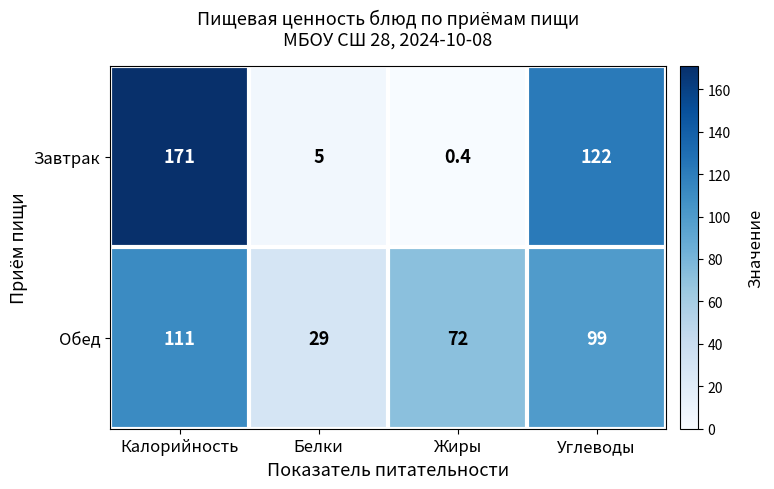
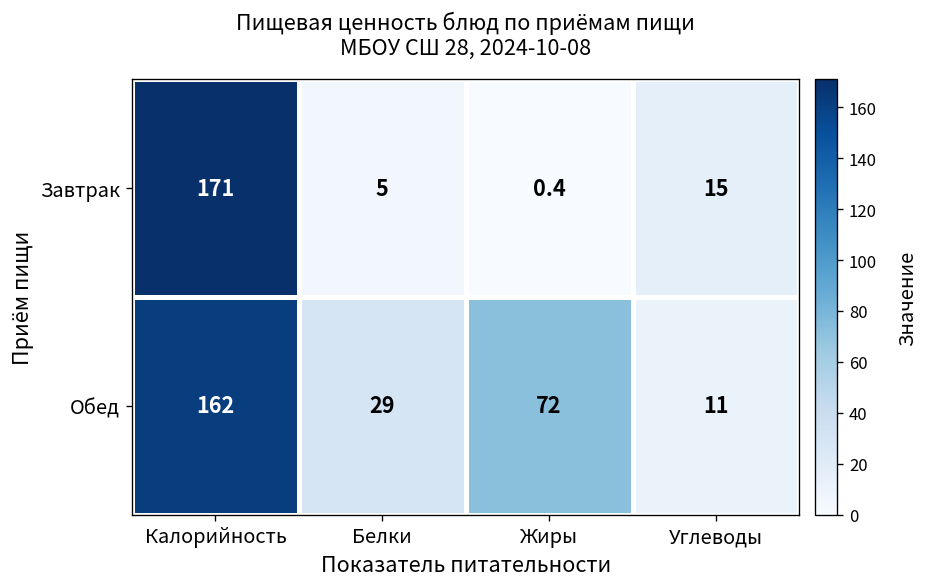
Завтрак, Углеводы: 122 -> 15
Обед, Калорийность: 111 -> 162
Обед, Углеводы: 99 -> 11
